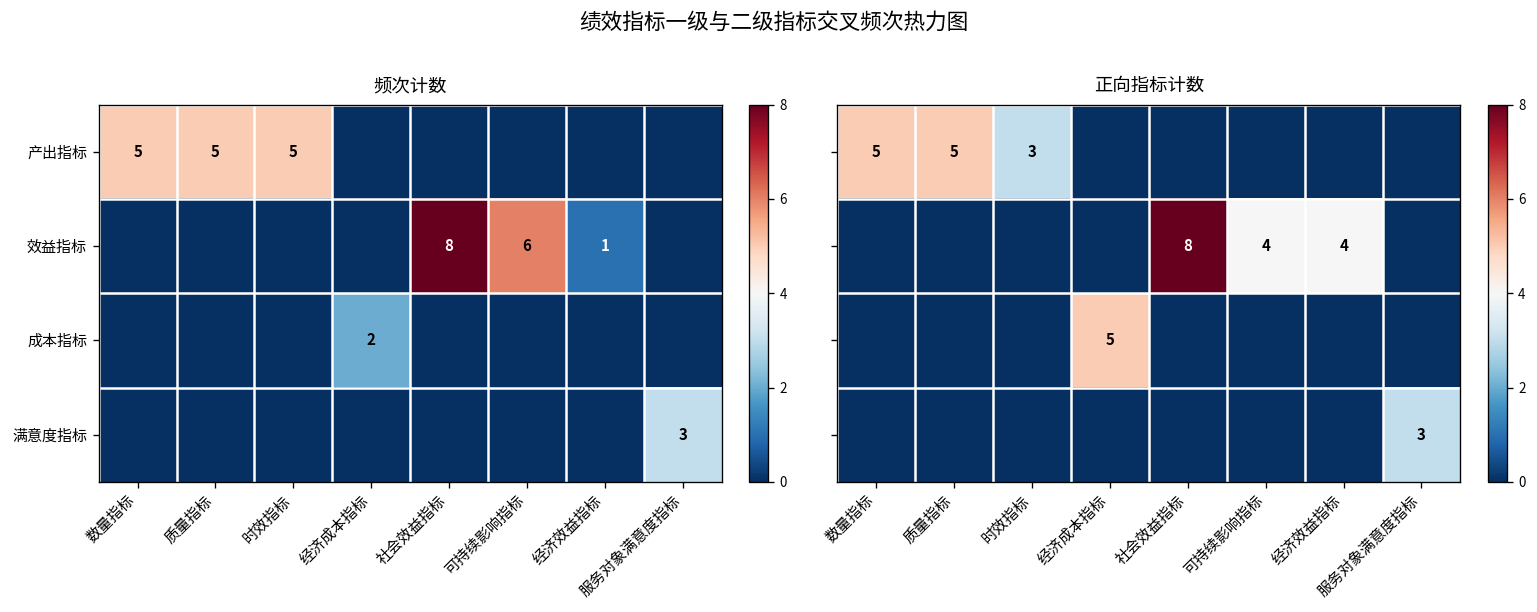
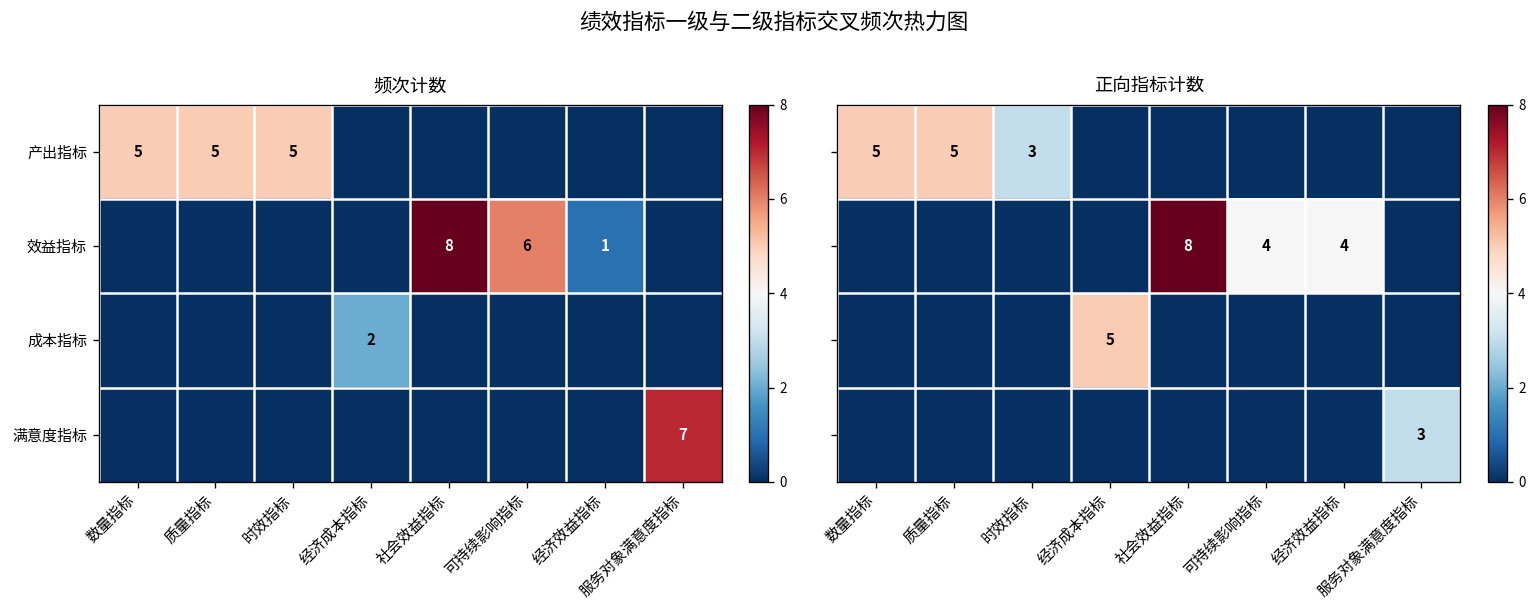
频次计数, 满意度指标, 服务对象满意度指标: 3 -> 7
